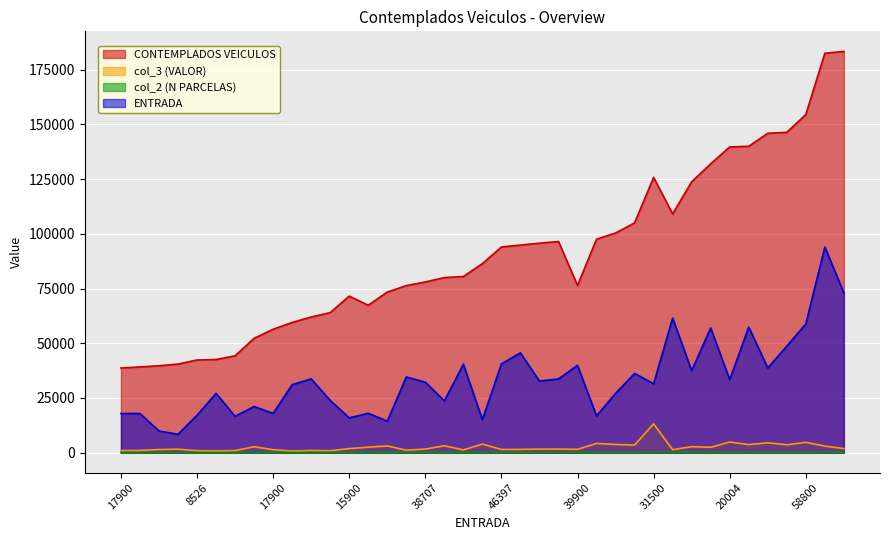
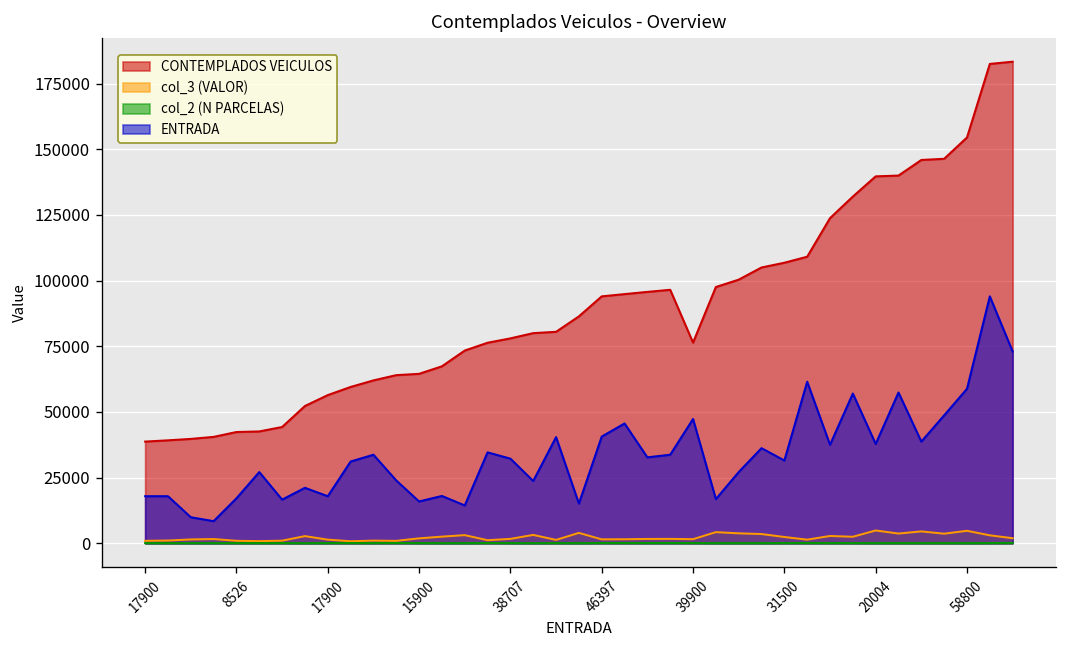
CONTEMPLADOS VEICULOS, 15900: 72000 -> 65000
ENTRADA, 39900: 40000 -> 47000
CONTEMPLADOS VEICULOS, 31500: 126000 -> 107000
col_3 (VALOR), 31500: 13000 -> 2000
ENTRADA, 20004: 33000 -> 38000
